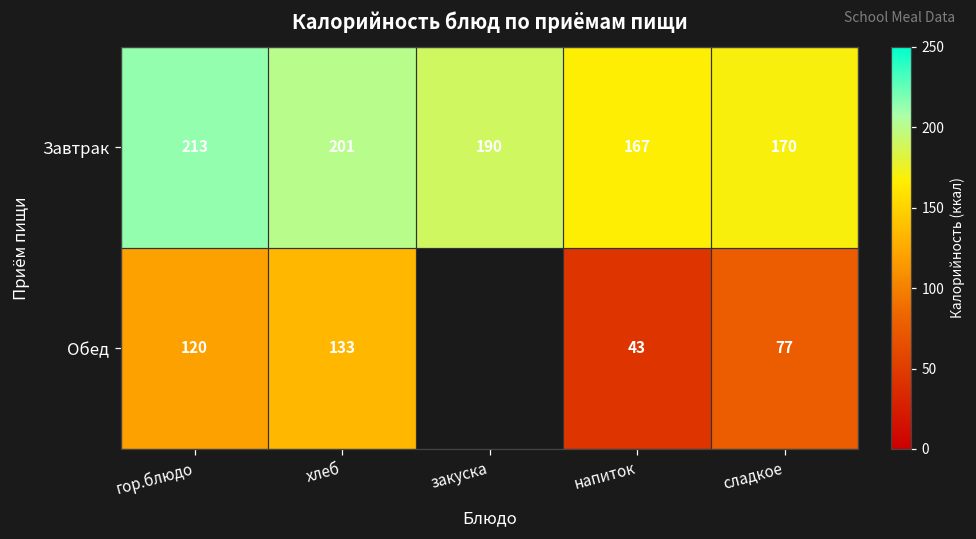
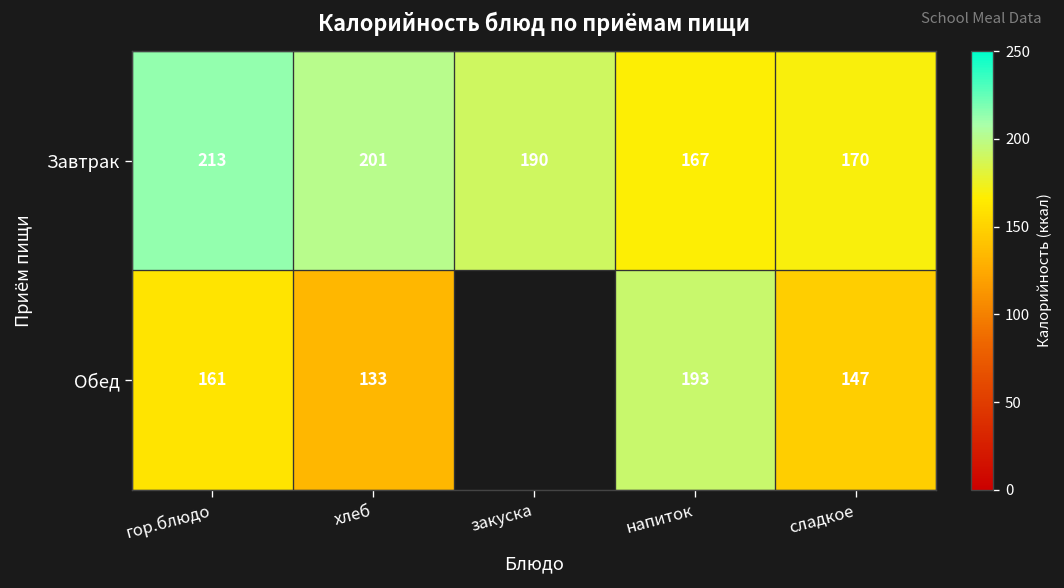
Обед, гор.блюдо: 120 -> 161
Обед, напиток: 43 -> 193
Обед, сладкое: 77 -> 147
